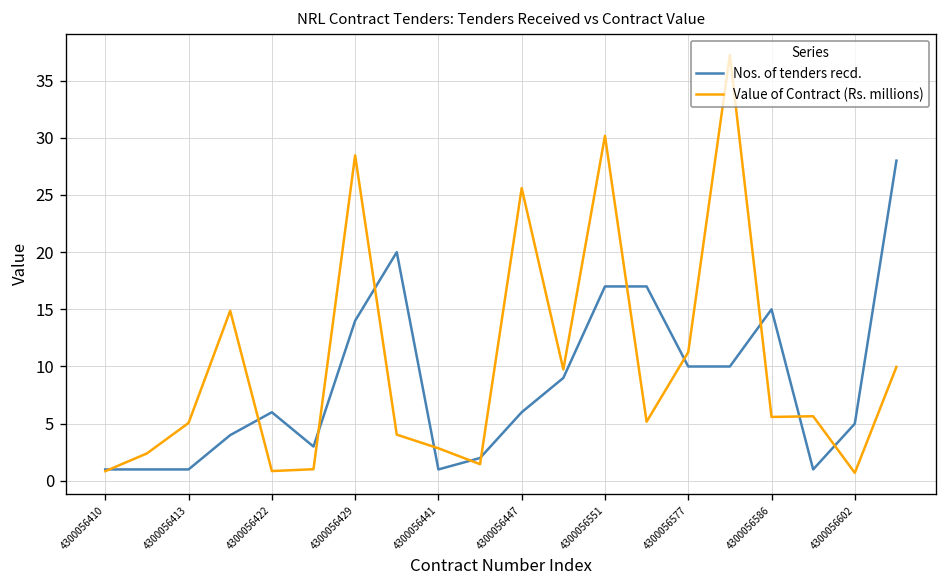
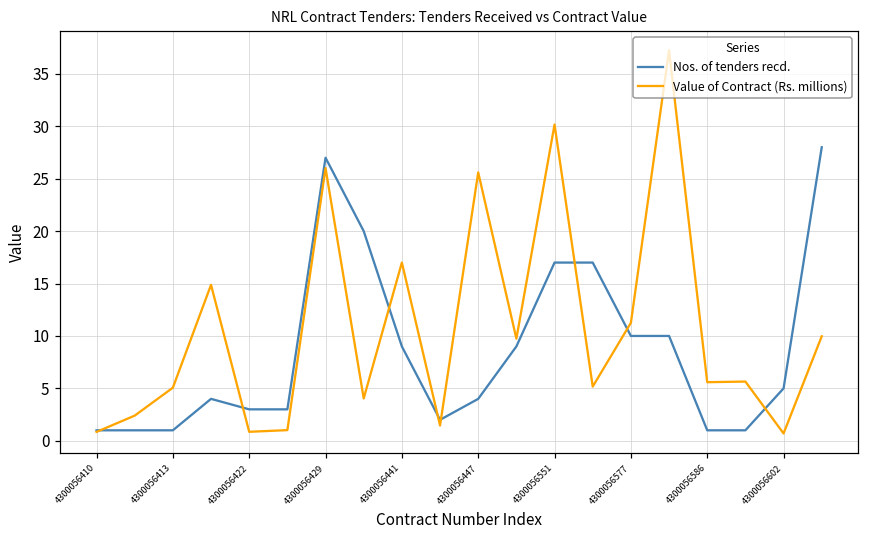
Nos. of tenders recd., 4300056422: 6 -> 3
Nos. of tenders recd., 4300056429: 14 -> 27
Value of Contract (Rs. millions), 4300056429: 28 -> 26
Nos. of tenders recd., 4300056441: 1 -> 9
Value of Contract (Rs. millions), 4300056441: 3 -> 17
Nos. of tenders recd., 4300056447: 6 -> 4
Nos. of tenders recd., 4300056586: 15 -> 1
